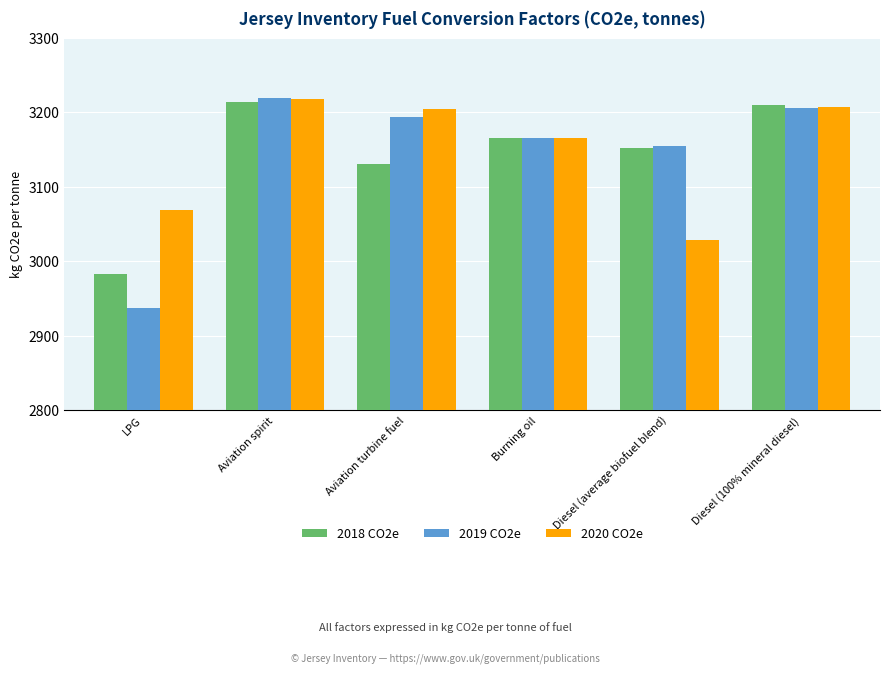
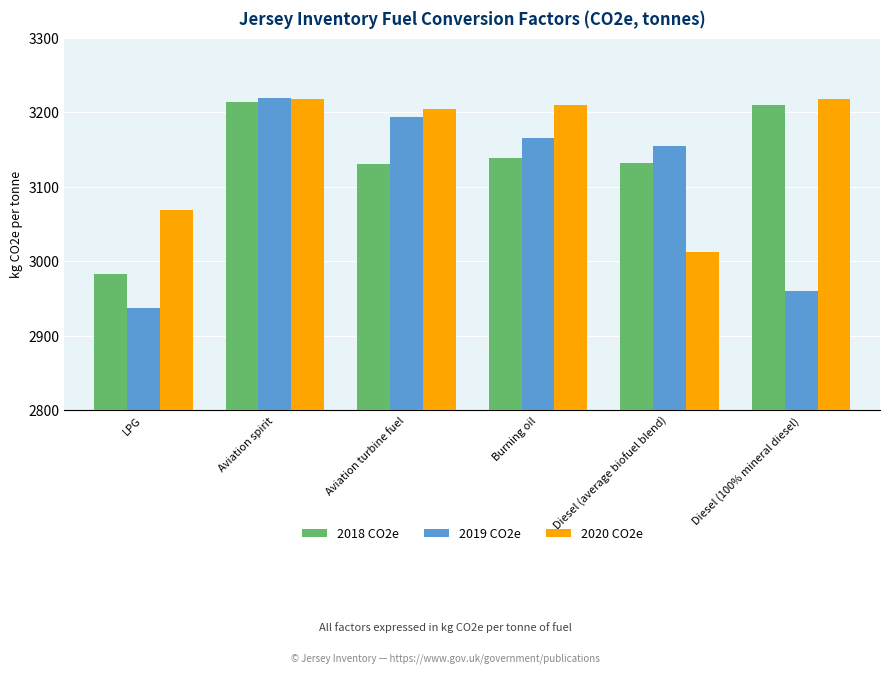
2018 CO2e, Burning oil: 3170 -> 3140
2020 CO2e, Burning oil: 3170 -> 3210
2018 CO2e, Diesel (average biofuel blend): 3150 -> 3130
2020 CO2e, Diesel (average biofuel blend): 3030 -> 3010
2019 CO2e, Diesel (100% mineral diesel): 3210 -> 2960
2020 CO2e, Diesel (100% mineral diesel): 3210 -> 3220
